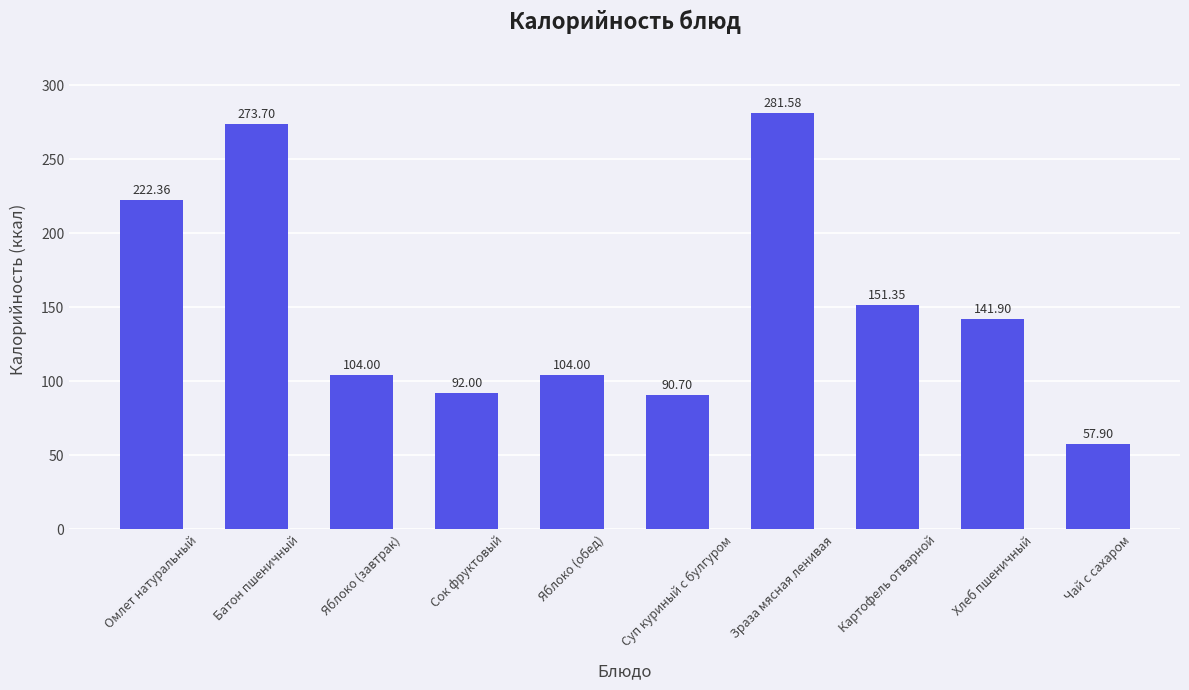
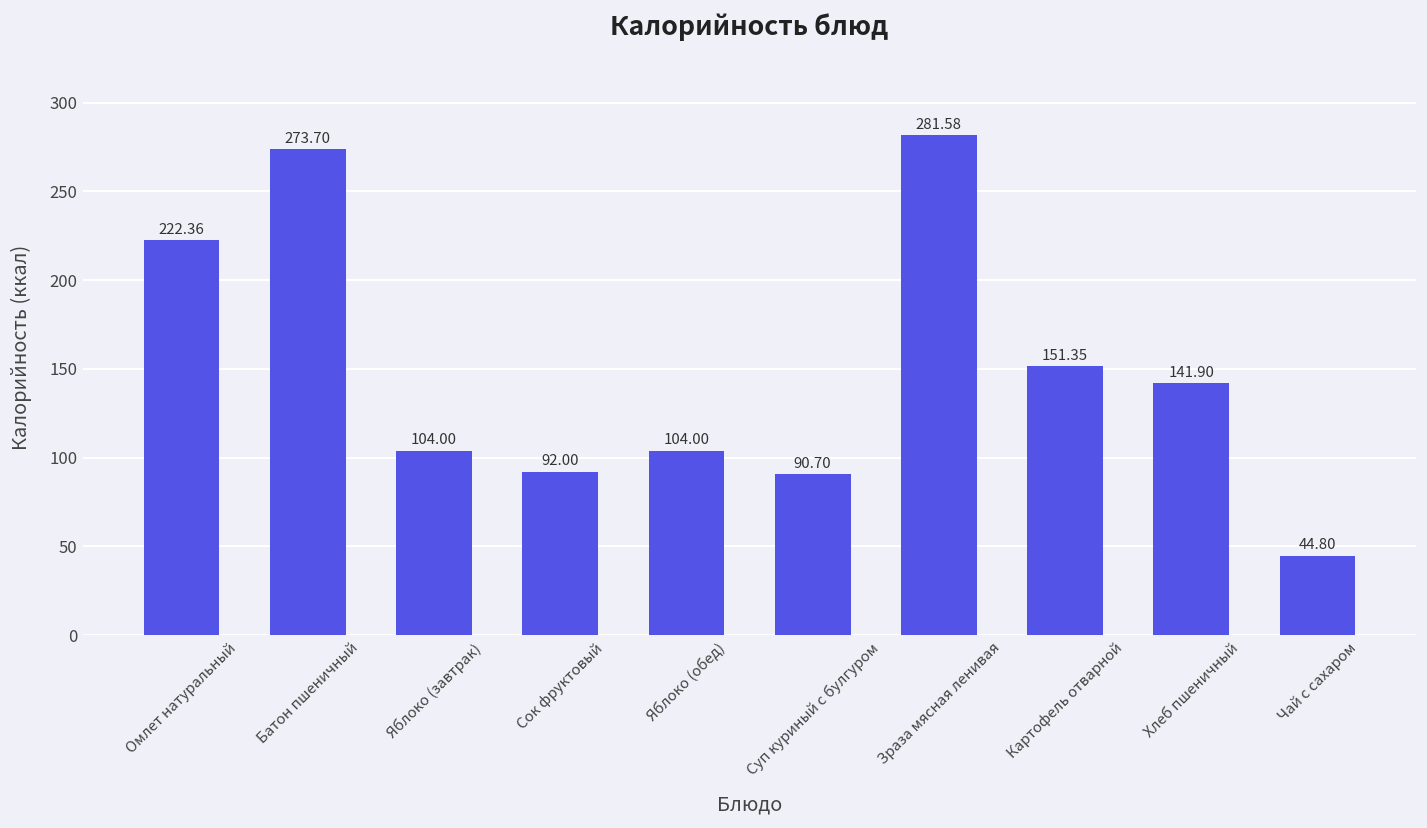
Чай с сахаром: 57.90 -> 44.80
